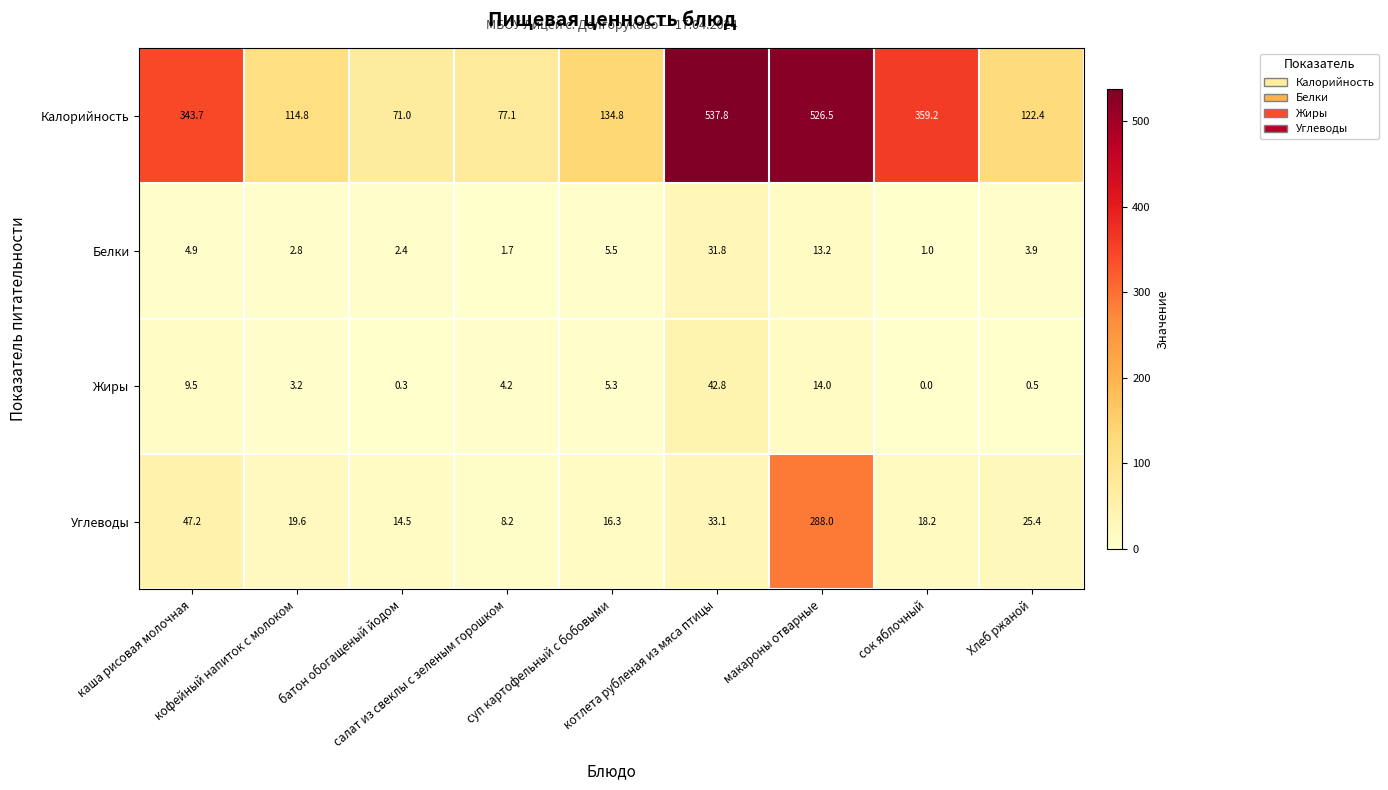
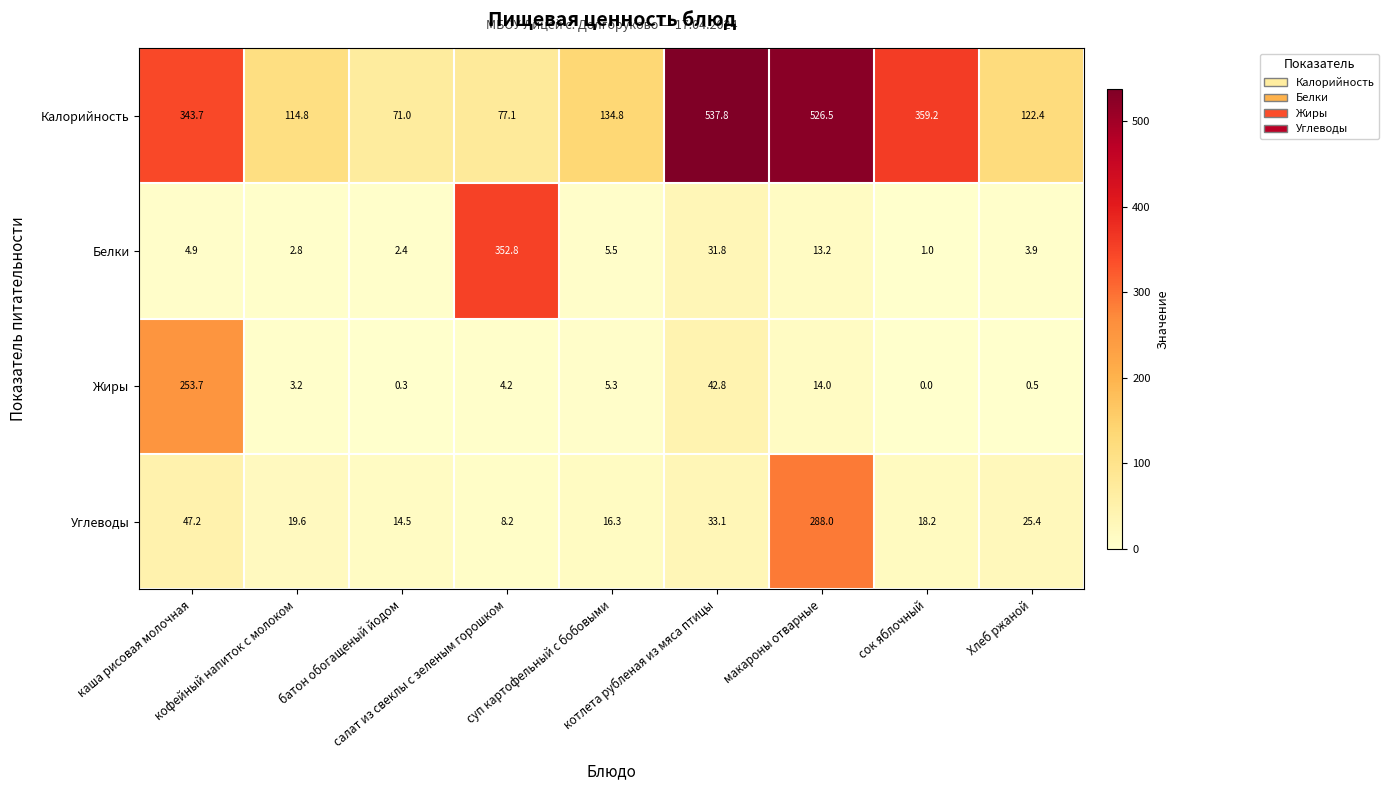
Белки, салат из свеклы с зеленым горошком: 1.7 -> 352.8
Жиры, каша рисовая молочная: 9.5 -> 253.7
